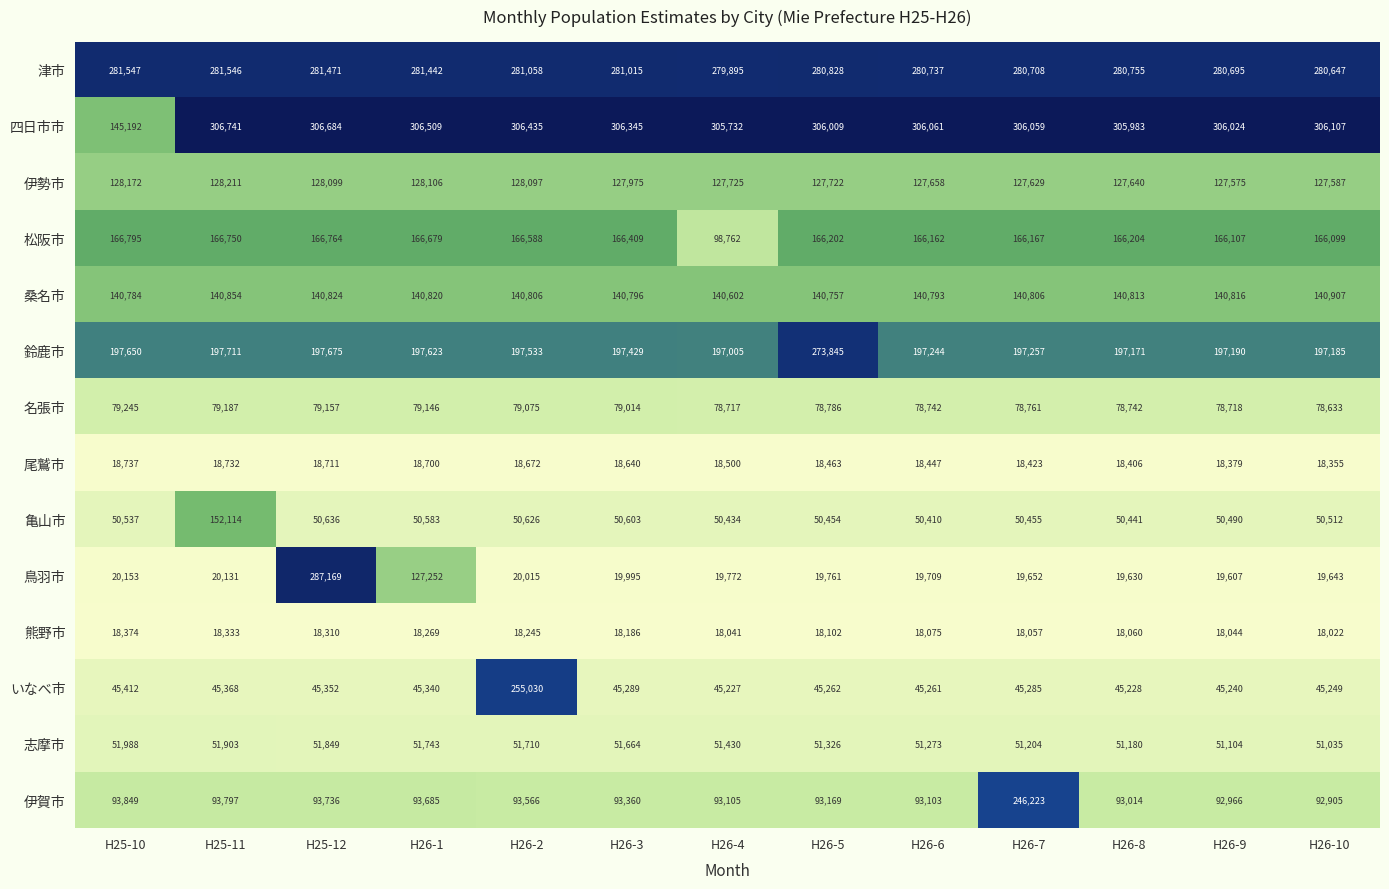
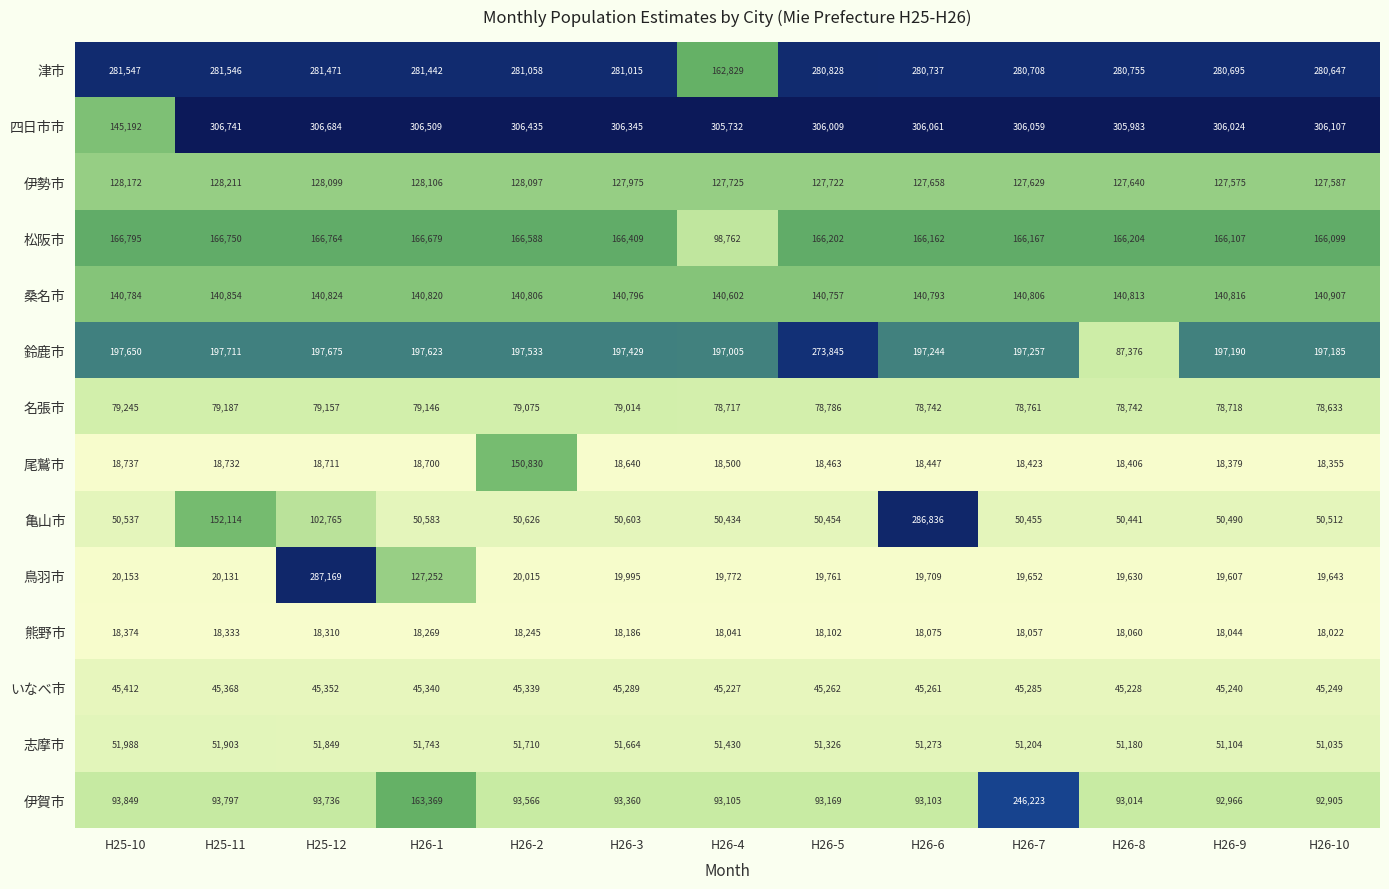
津市, H26-4: 279,895 -> 162,829
鈴鹿市, H26-8: 197,171 -> 87,376
尾鷲市, H26-2: 18,672 -> 150,830
亀山市, H25-12: 50,636 -> 102,765
亀山市, H26-6: 50,410 -> 286,836
いなべ市, H26-2: 255,030 -> 45,339
伊賀市, H26-1: 93,685 -> 163,369
